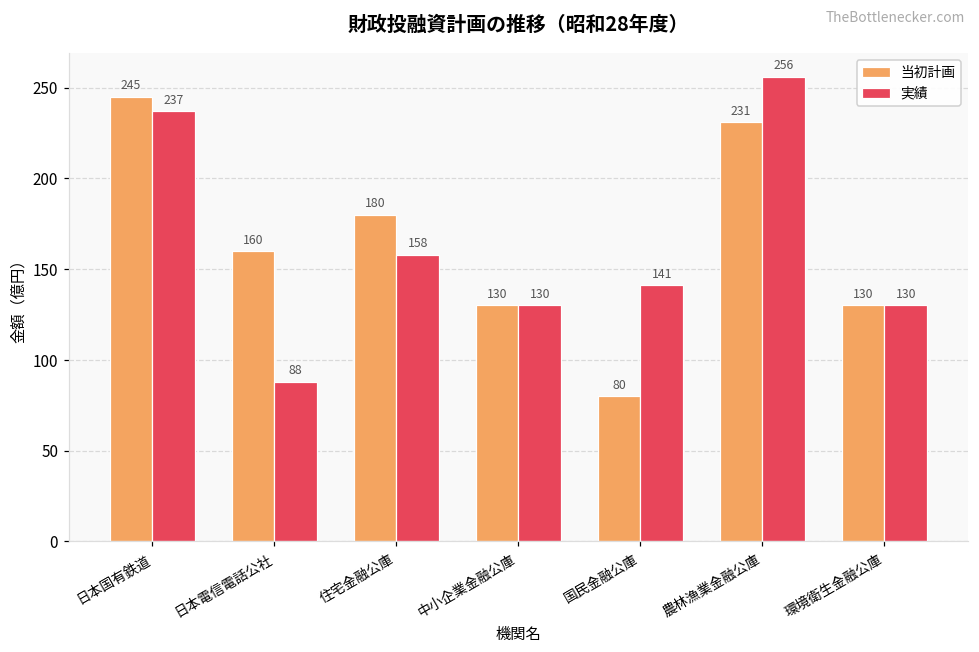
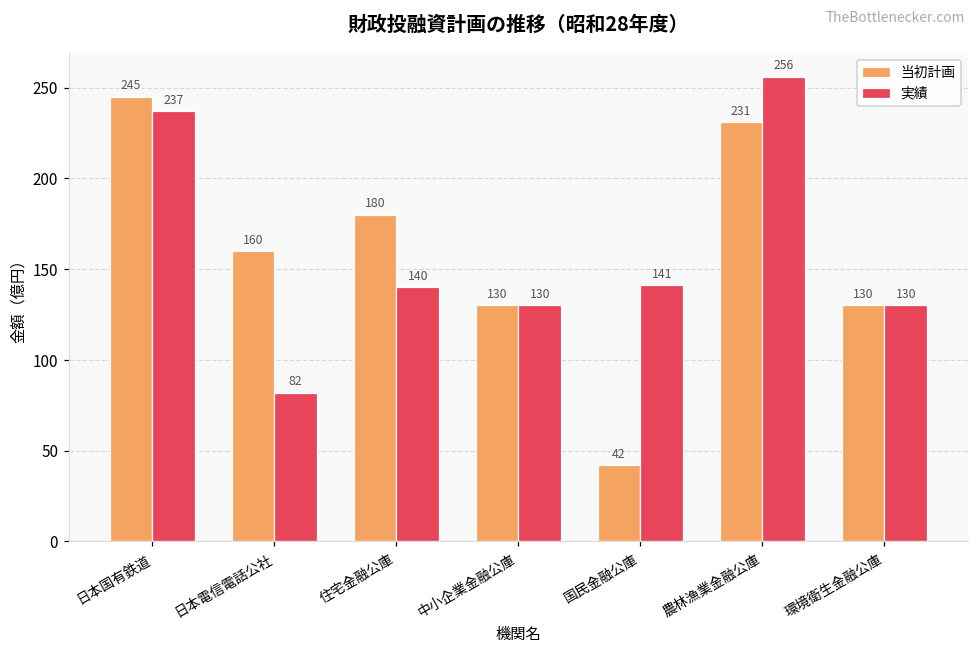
実績, 日本電信電話公社: 88 -> 82
実績, 住宅金融公庫: 158 -> 140
当初計画, 国民金融公庫: 80 -> 42
